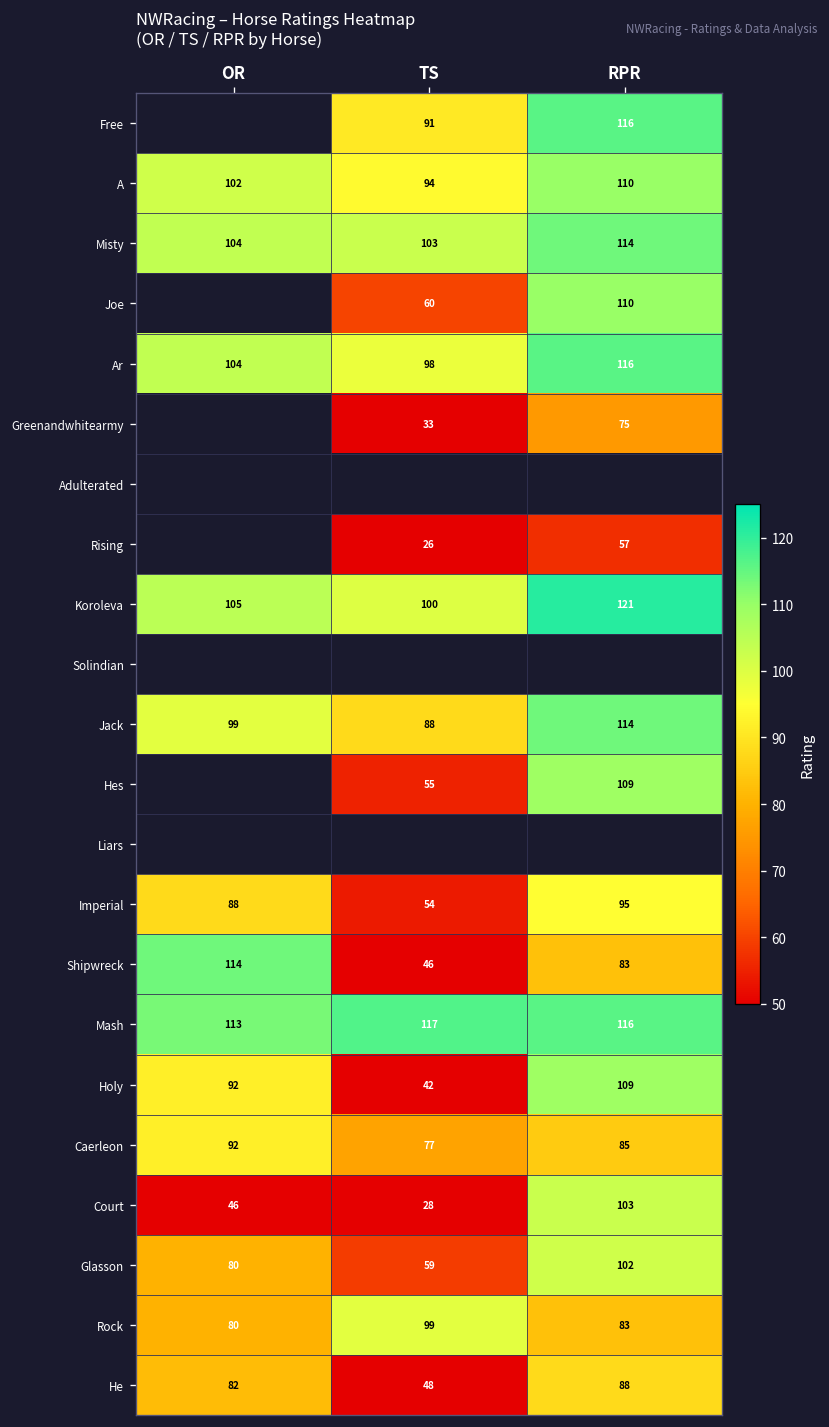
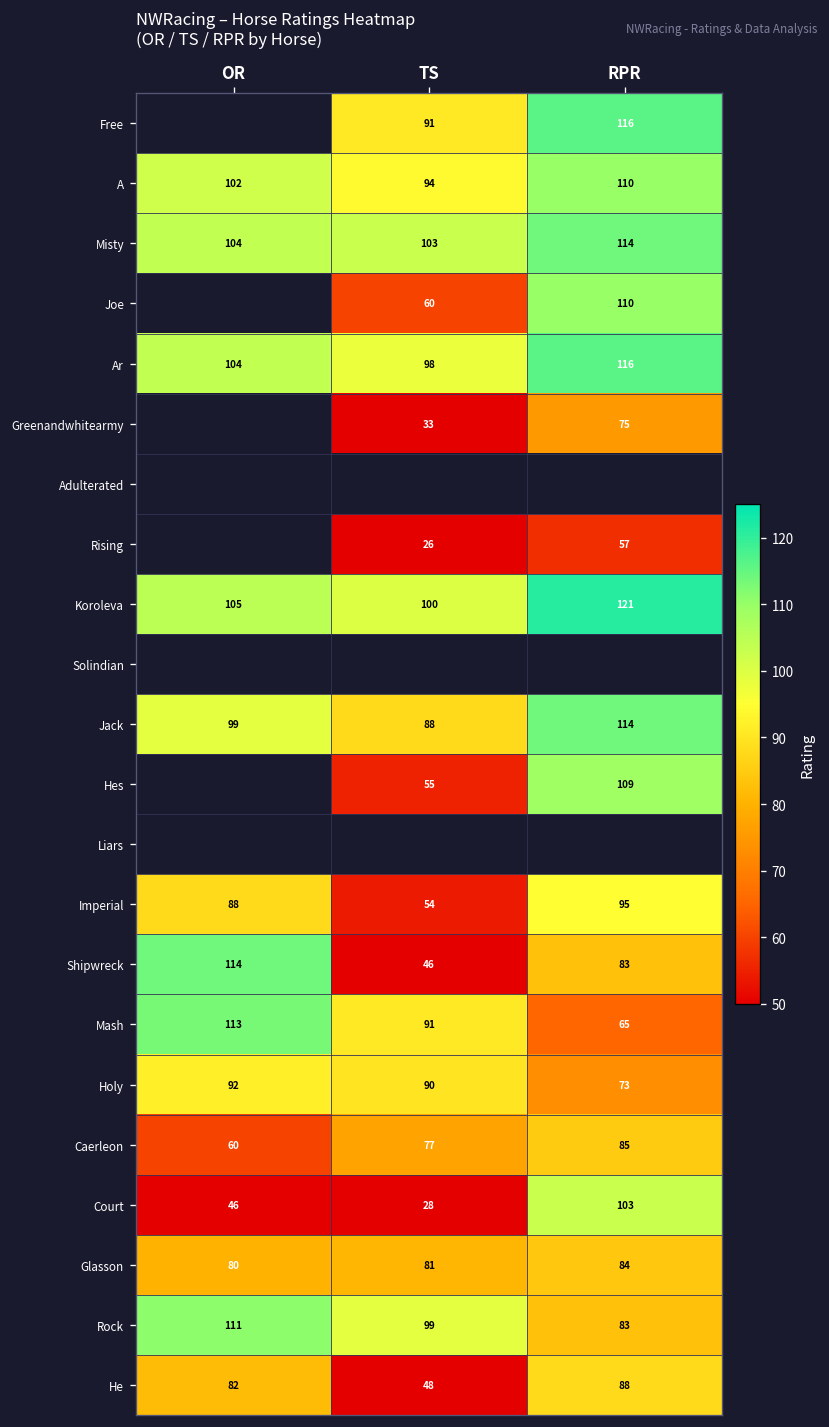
Mash, TS: 117 -> 91
Mash, RPR: 116 -> 65
Holy, TS: 42 -> 90
Holy, RPR: 109 -> 73
Caerleon, OR: 92 -> 60
Glasson, TS: 59 -> 81
Glasson, RPR: 102 -> 84
Rock, OR: 80 -> 111
